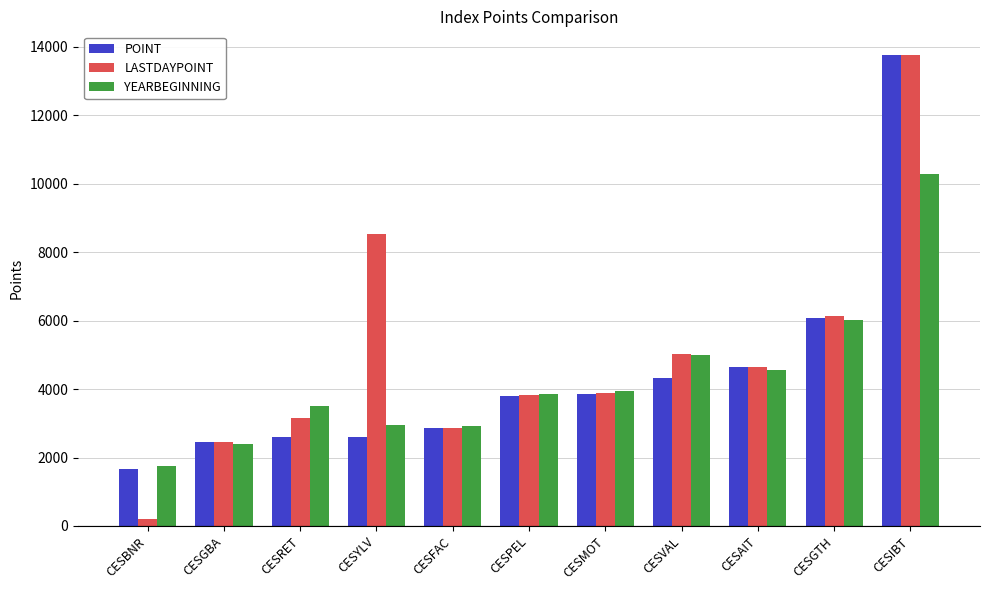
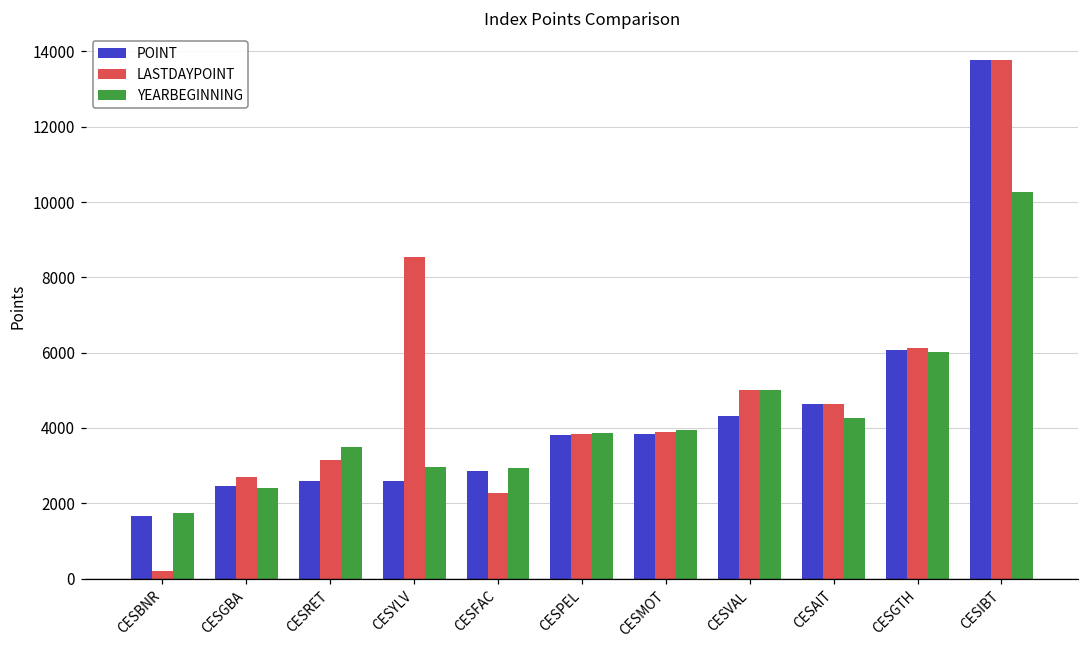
LASTDAYPOINT, CESGBA: 2400 -> 2700
LASTDAYPOINT, CESFAC: 2900 -> 2300
YEARBEGINNING, CESAIT: 4600 -> 4300
